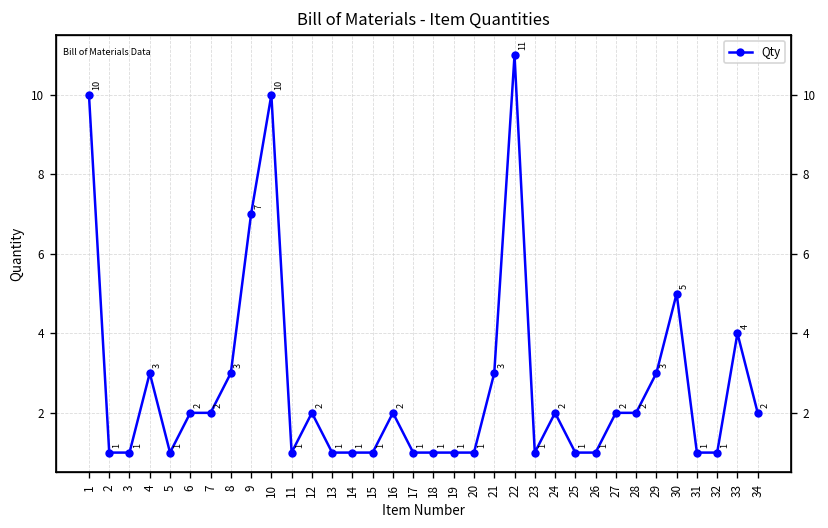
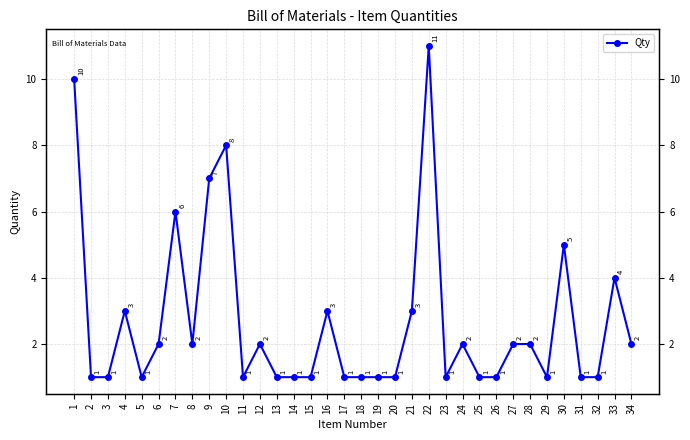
7: 2 -> 6
8: 3 -> 2
10: 10 -> 8
16: 2 -> 3
29: 3 -> 1
